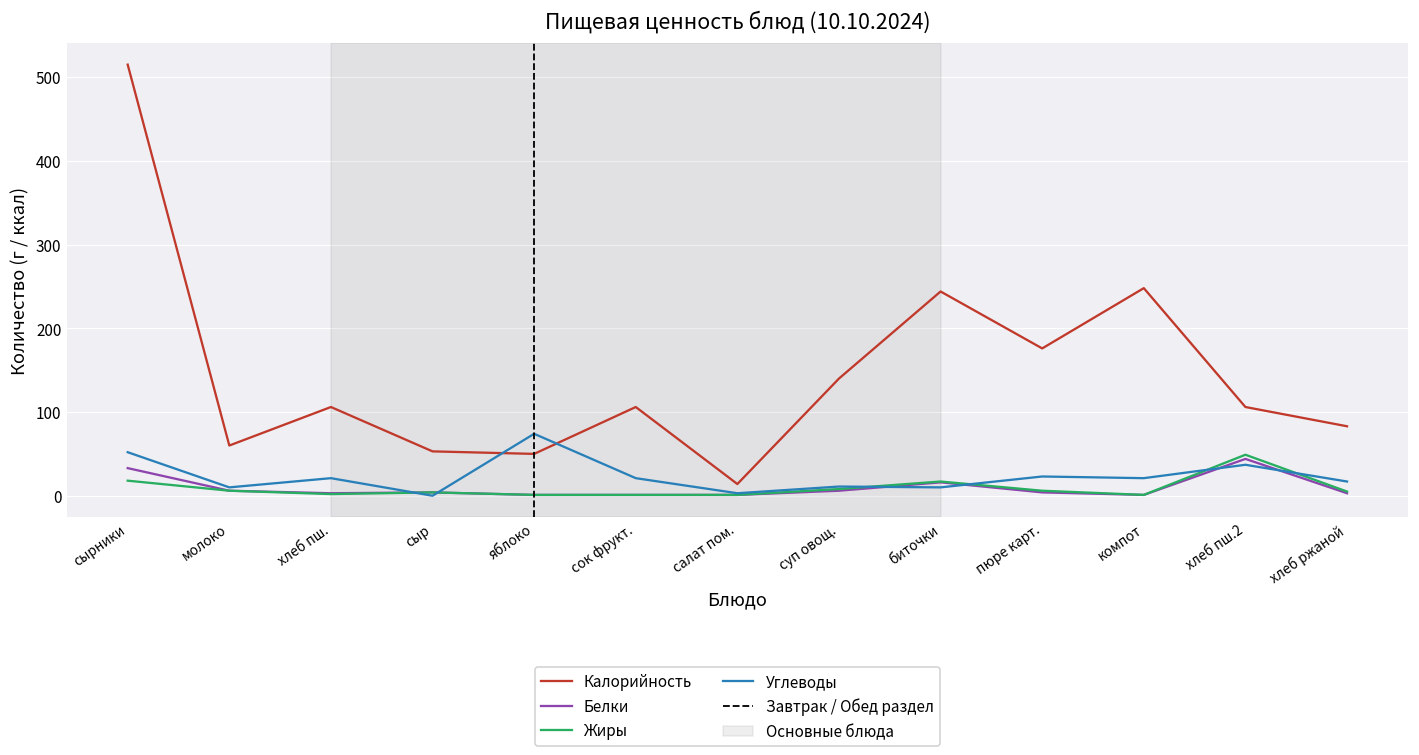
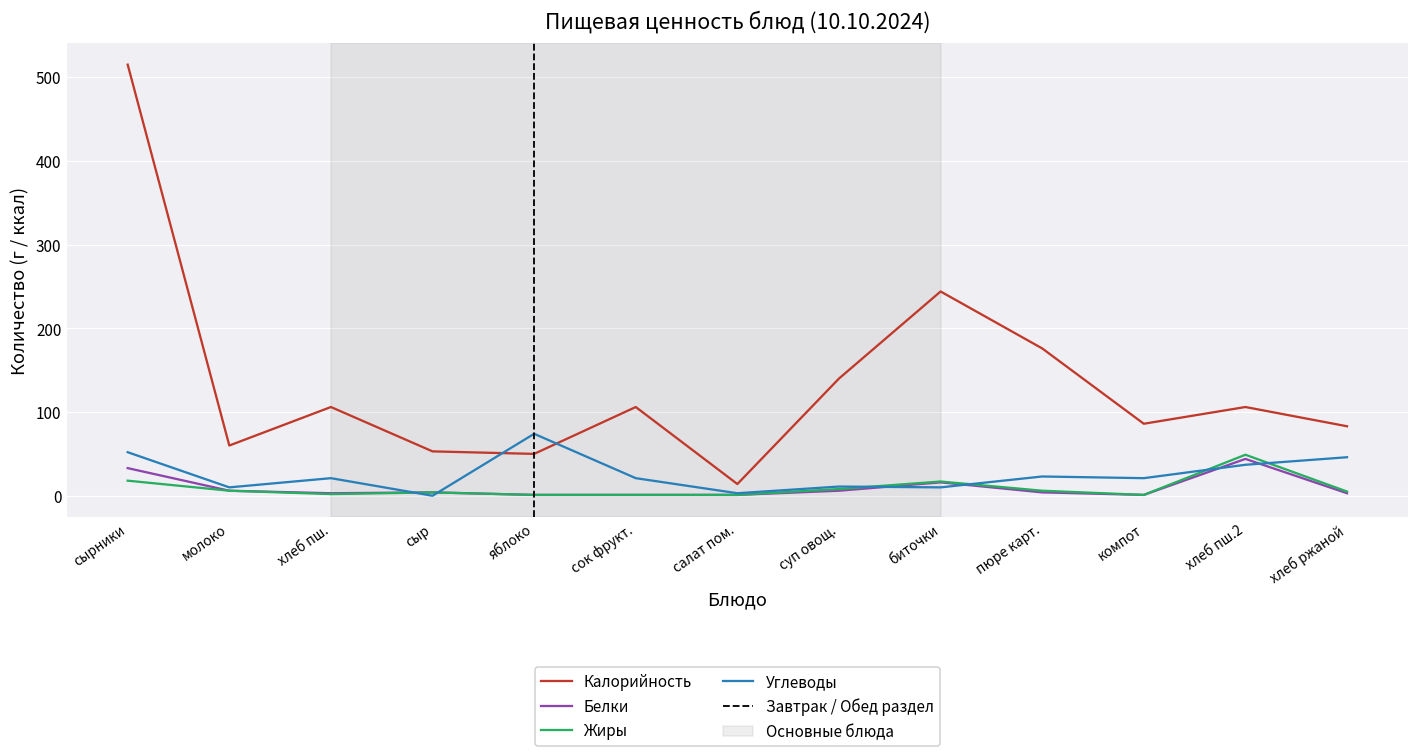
Калорийность, компот: 250 -> 90
Углеводы, хлеб ржаной: 20 -> 50
